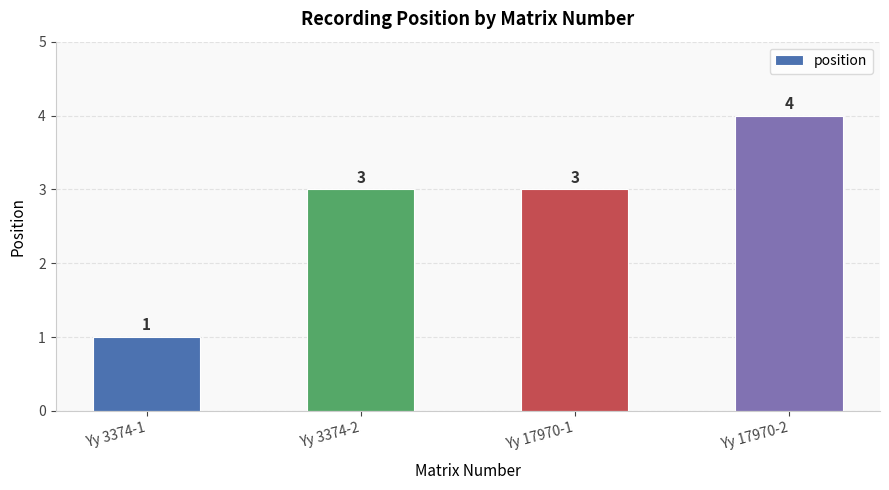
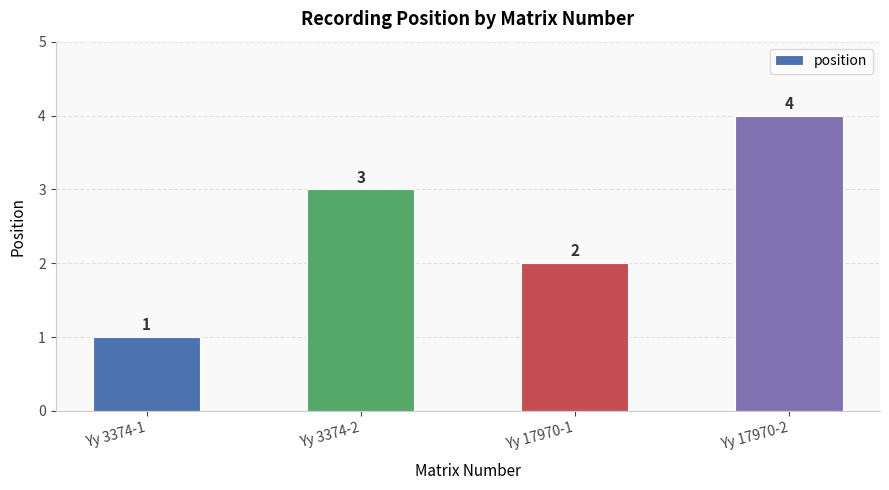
Yy 17970-1: 3 -> 2
